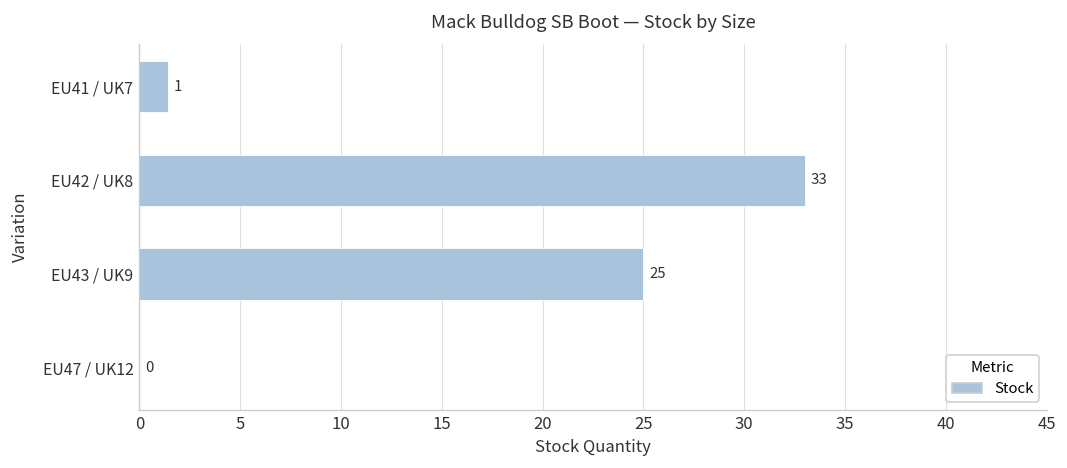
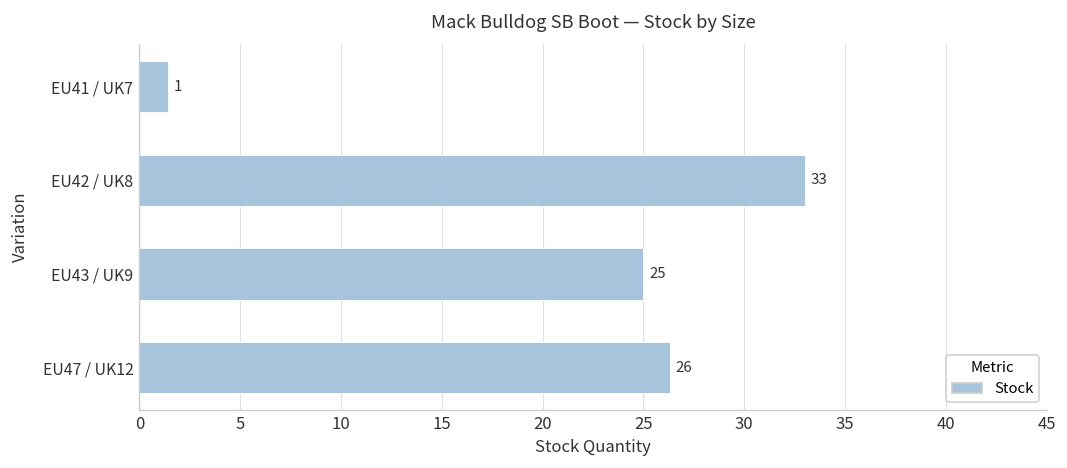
EU47 / UK12: 0 -> 26
